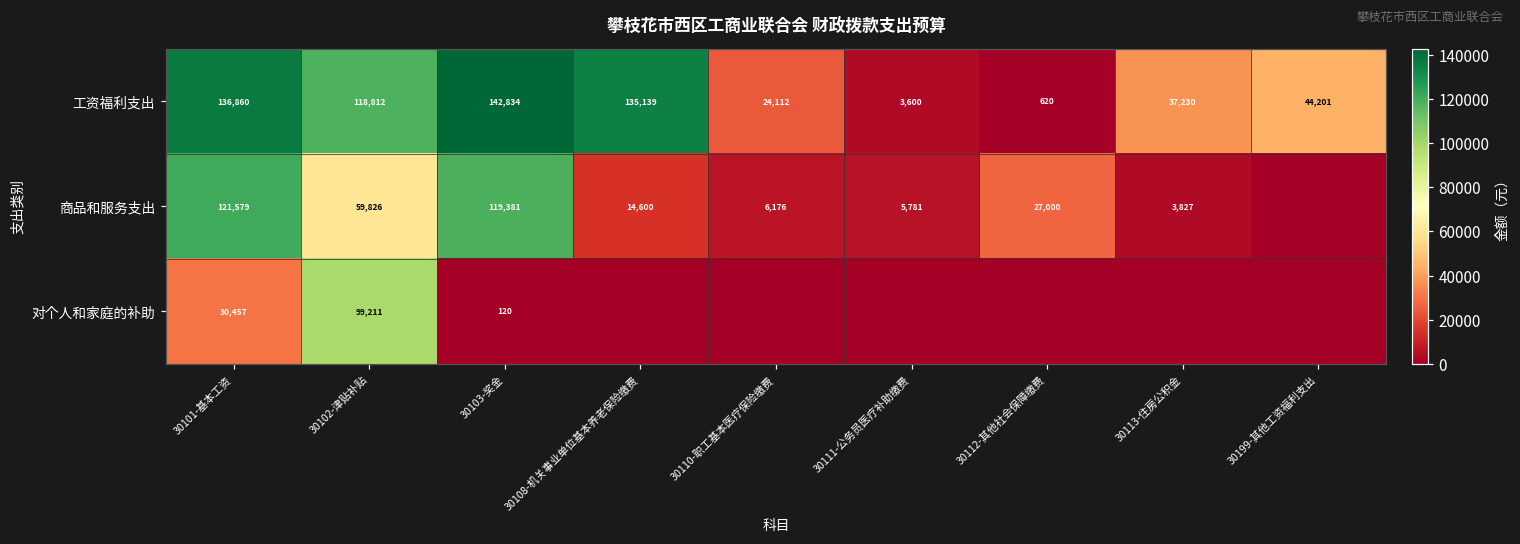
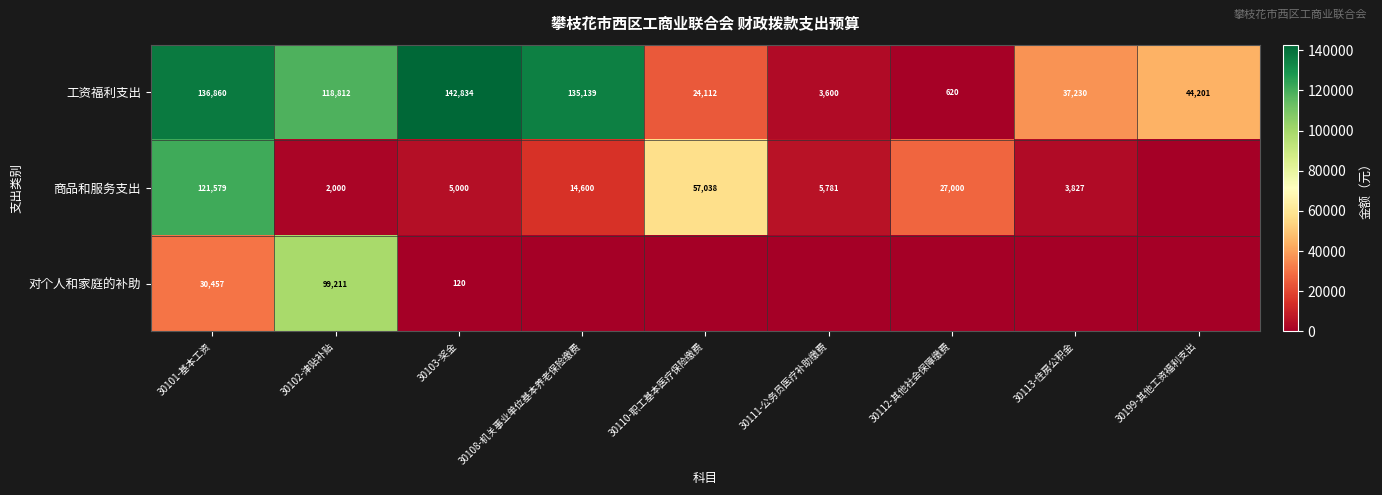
商品和服务支出, 30102-津贴补贴: 59,826 -> 2,000
商品和服务支出, 30103-奖金: 119,381 -> 5,000
商品和服务支出, 30110-职工基本医疗保险缴费: 6,176 -> 57,038
